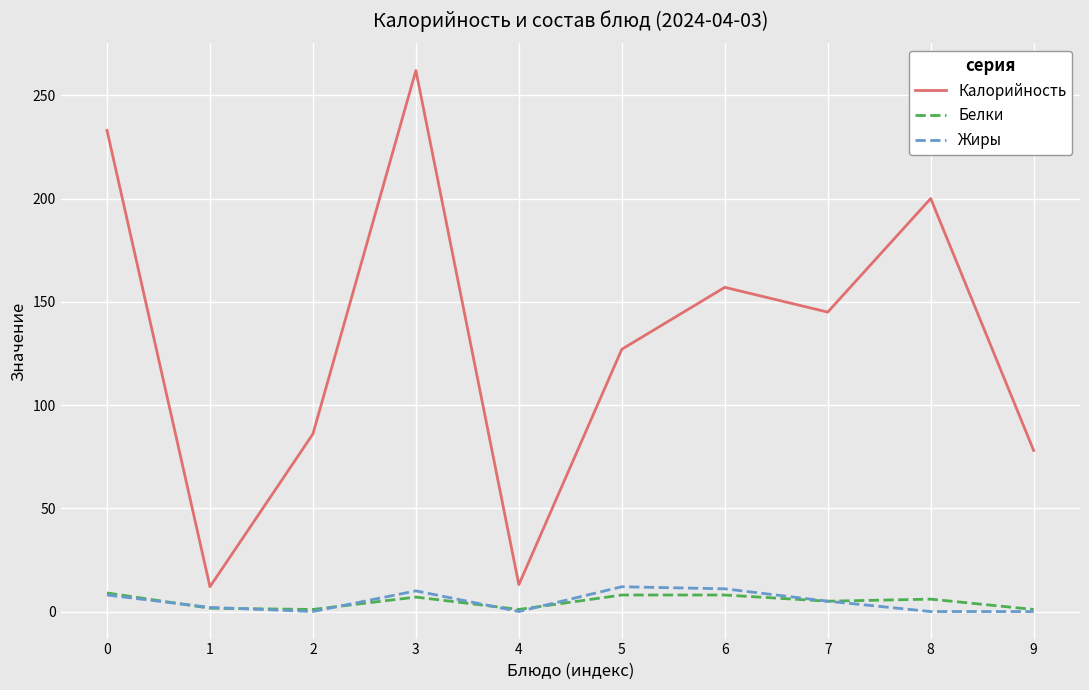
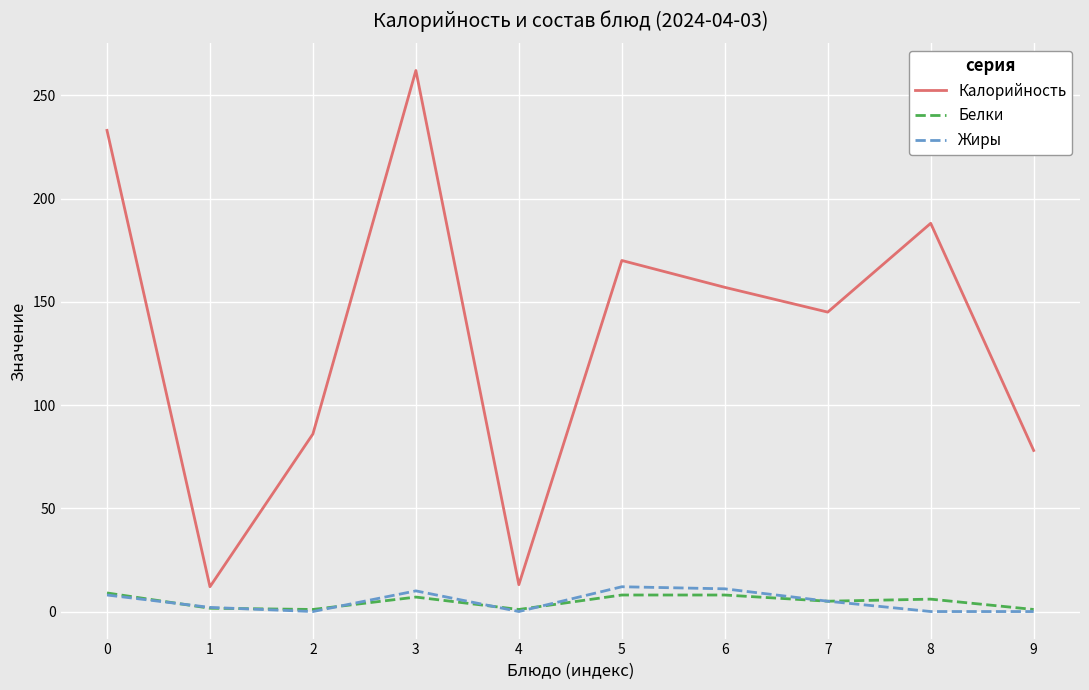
Калорийность, 5: 127 -> 170
Калорийность, 8: 200 -> 188
